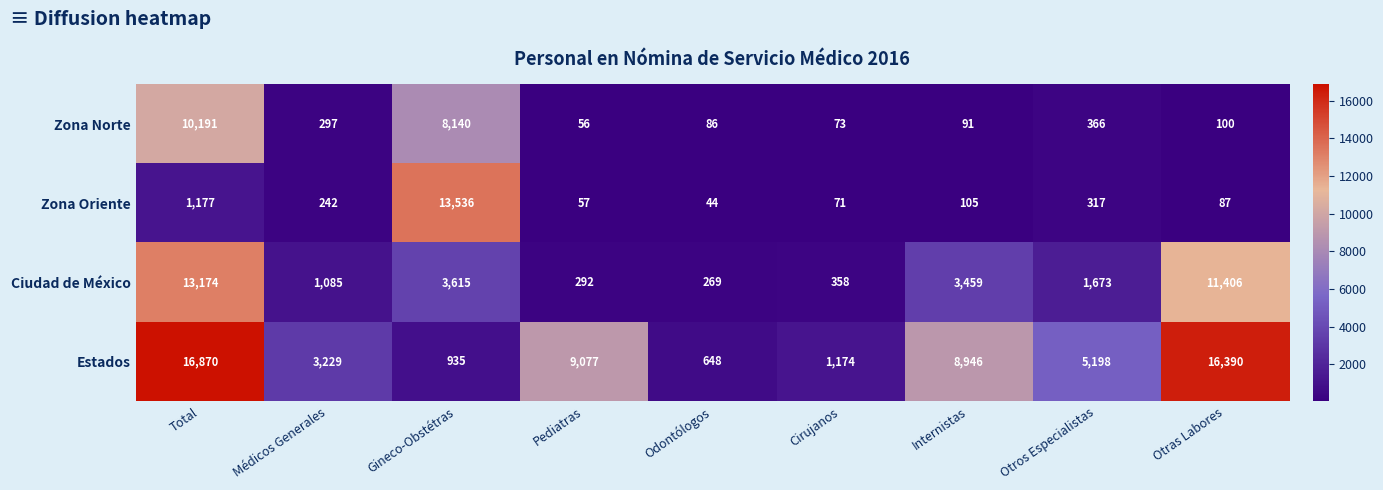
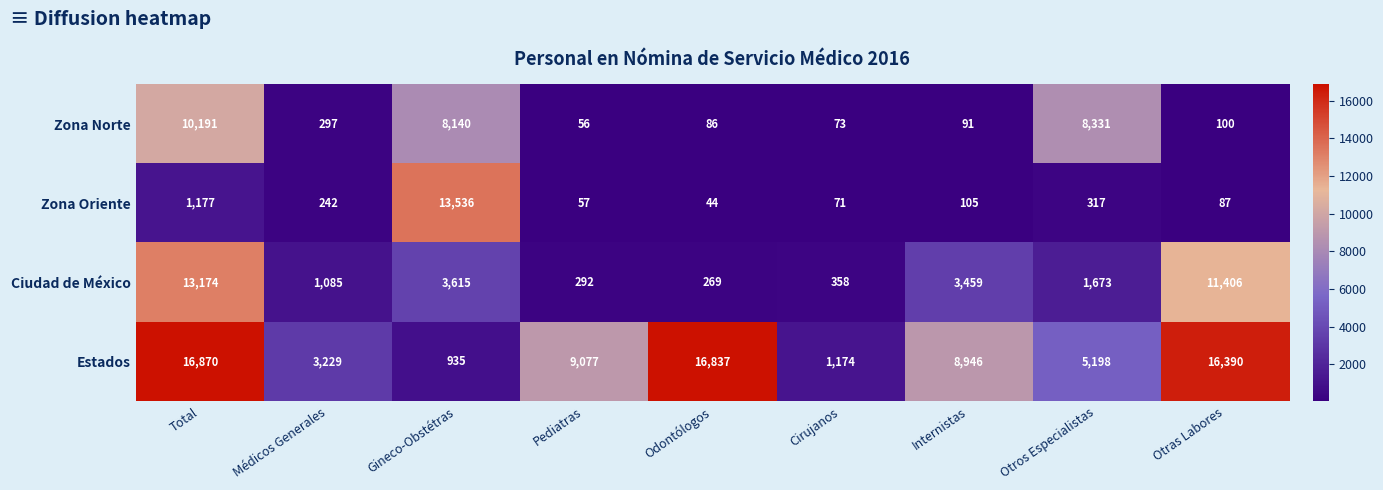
Zona Norte, Otros Especialistas: 366 -> 8,331
Estados, Odontólogos: 648 -> 16,837
